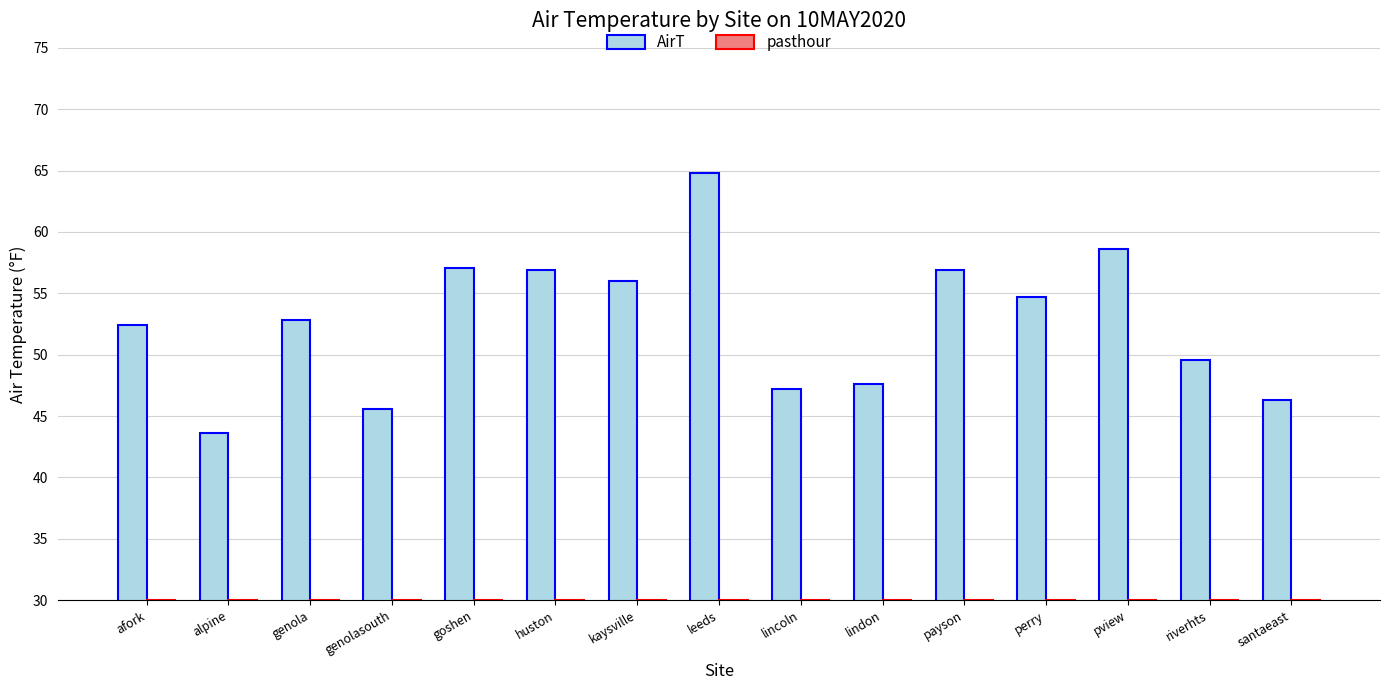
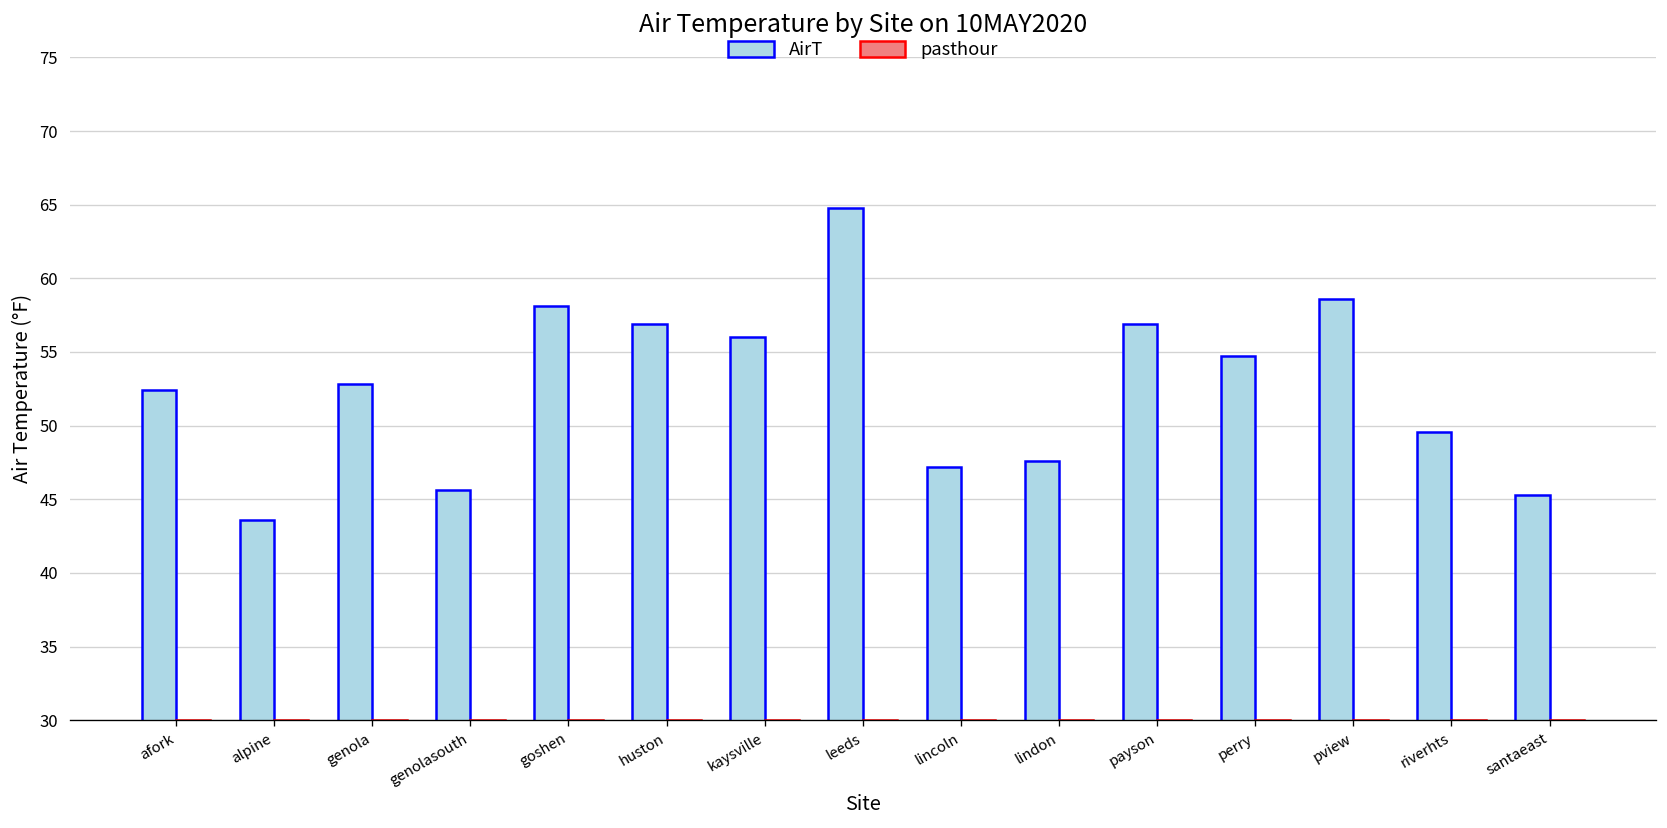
AirT, goshen: 57.1 -> 58.1
AirT, santaeast: 46.3 -> 45.3
